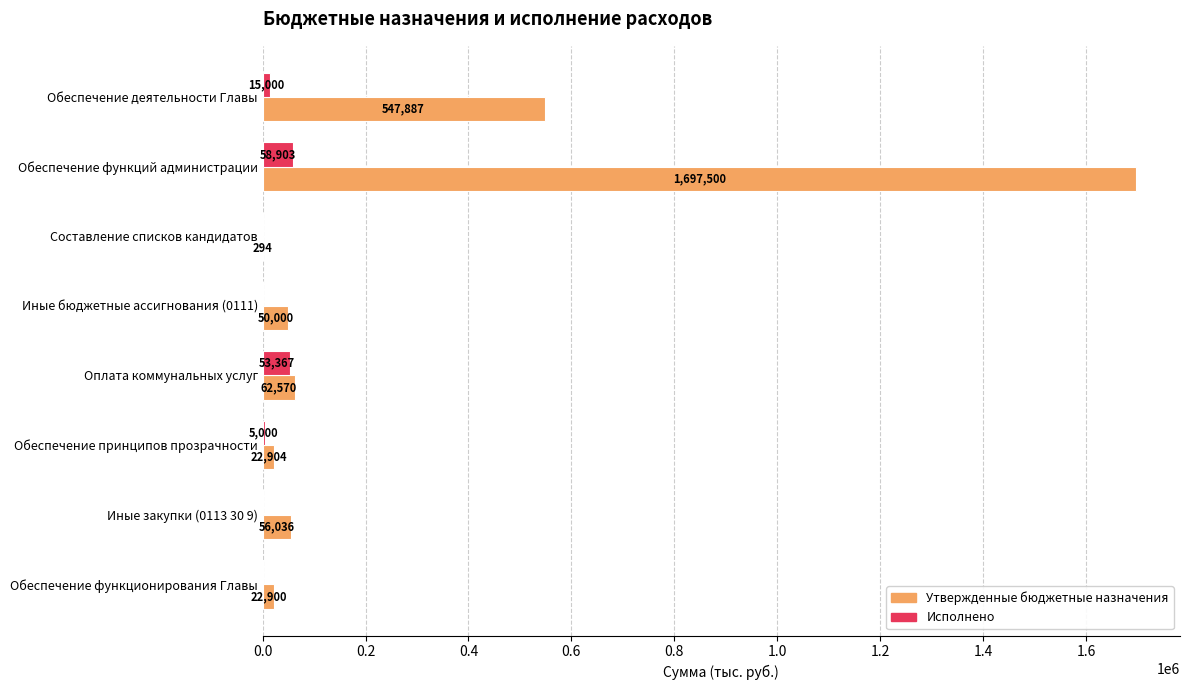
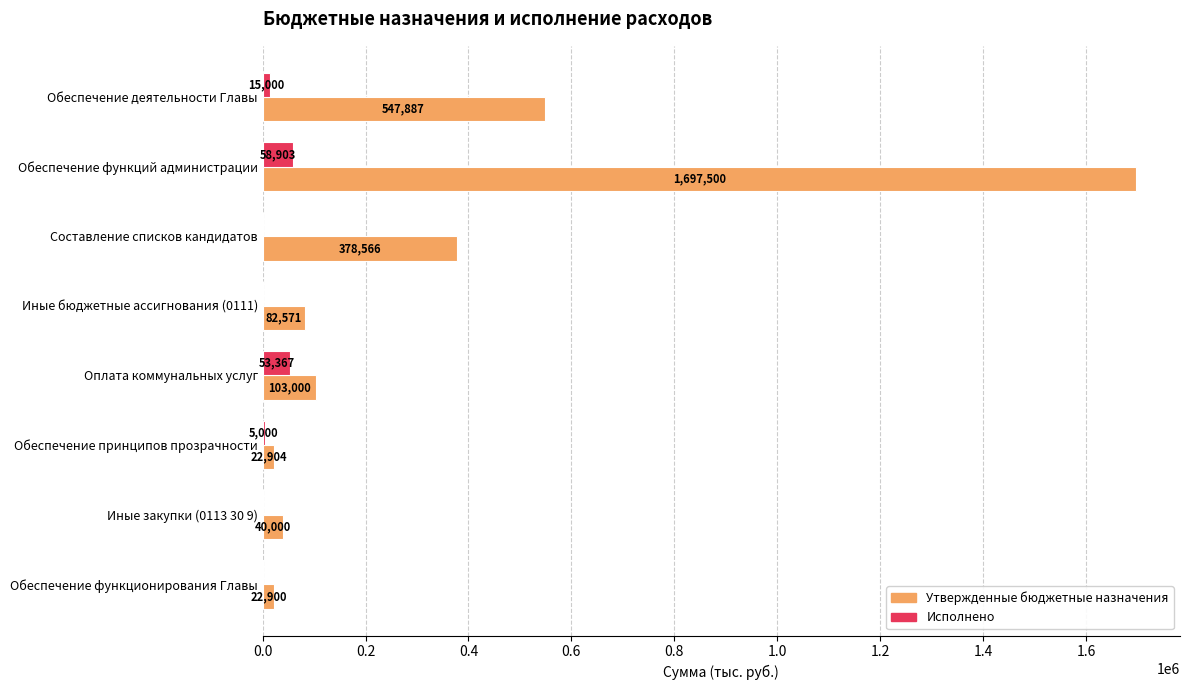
Утвержденные бюджетные назначения, Составление списков кандидатов: 294 -> 378,566
Утвержденные бюджетные назначения, Иные бюджетные ассигнования (0111): 50,000 -> 82,571
Утвержденные бюджетные назначения, Оплата коммунальных услуг: 62,570 -> 103,000
Утвержденные бюджетные назначения, Иные закупки (0113 30 9): 56,036 -> 40,000
